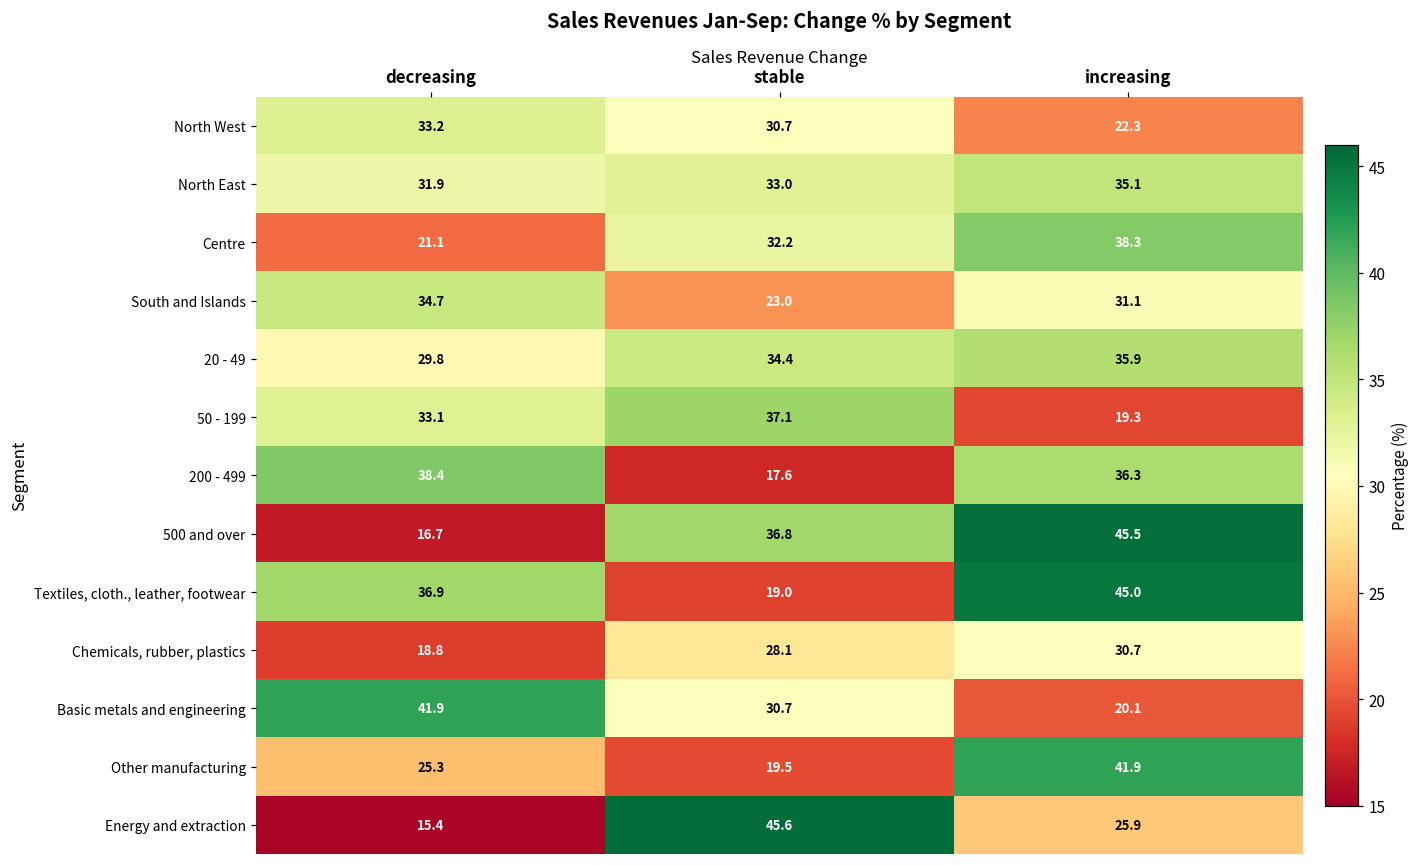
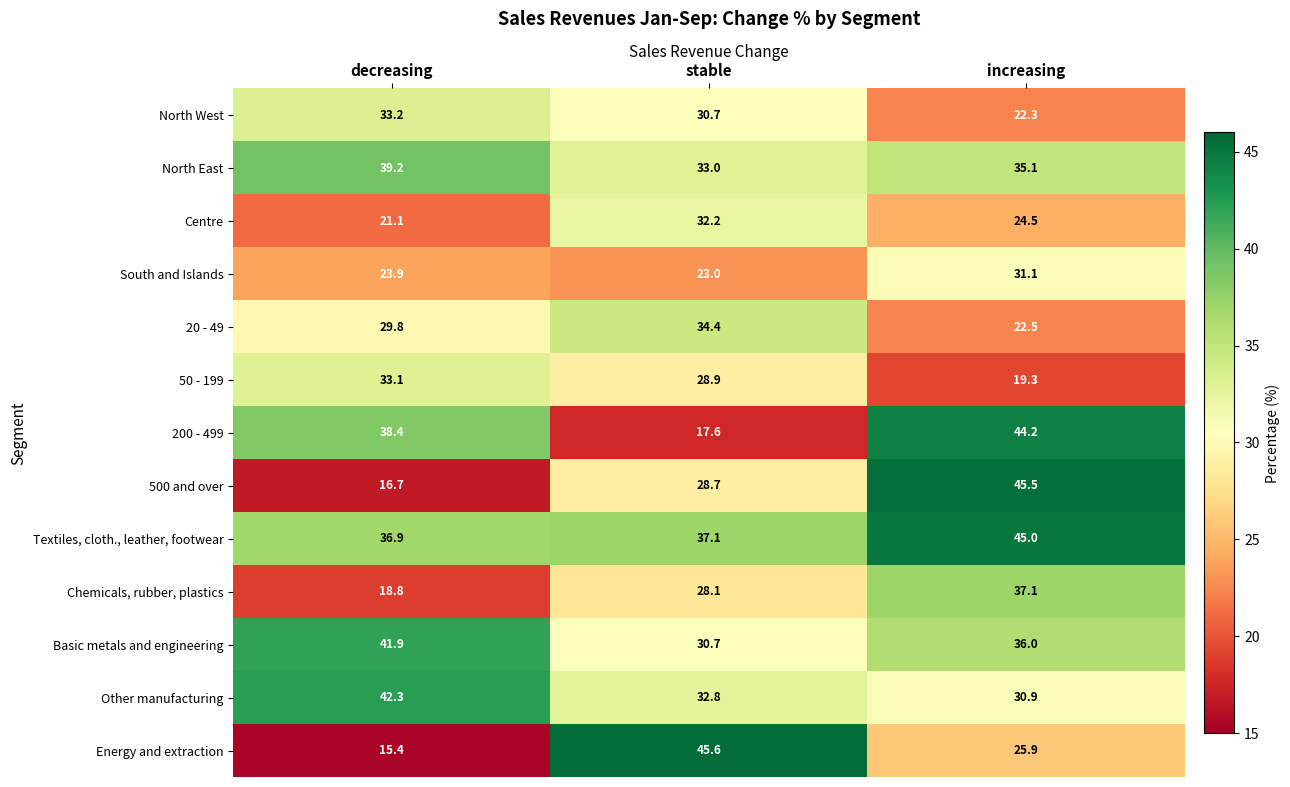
North East, decreasing: 31.9 -> 39.2
Centre, increasing: 38.3 -> 24.5
South and Islands, decreasing: 34.7 -> 23.9
20 - 49, increasing: 35.9 -> 22.5
50 - 199, stable: 37.1 -> 28.9
200 - 499, increasing: 36.3 -> 44.2
500 and over, stable: 36.8 -> 28.7
Textiles, cloth., leather, footwear, stable: 19.0 -> 37.1
Chemicals, rubber, plastics, increasing: 30.7 -> 37.1
Basic metals and engineering, increasing: 20.1 -> 36.0
Other manufacturing, decreasing: 25.3 -> 42.3
Other manufacturing, stable: 19.5 -> 32.8
Other manufacturing, increasing: 41.9 -> 30.9
